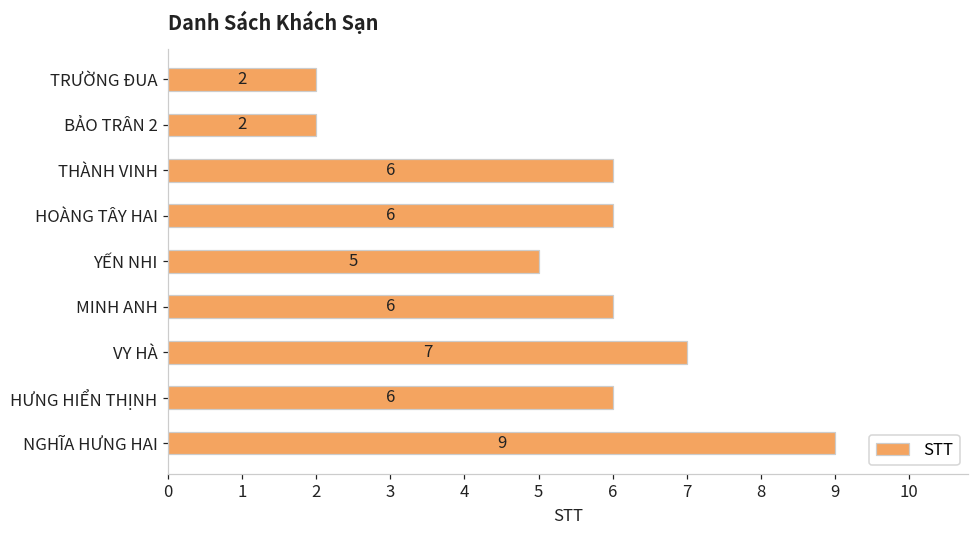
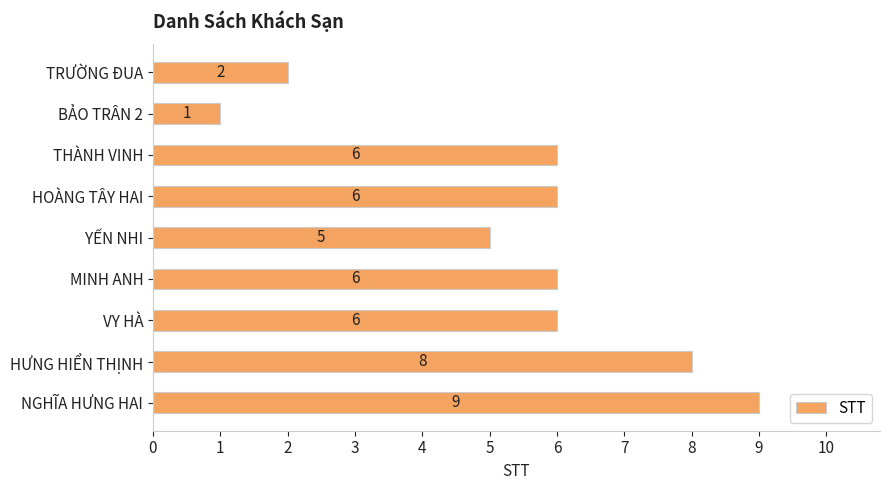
BẢO TRÂN 2: 2 -> 1
VY HÀ: 7 -> 6
HƯNG HIỂN THỊNH: 6 -> 8
